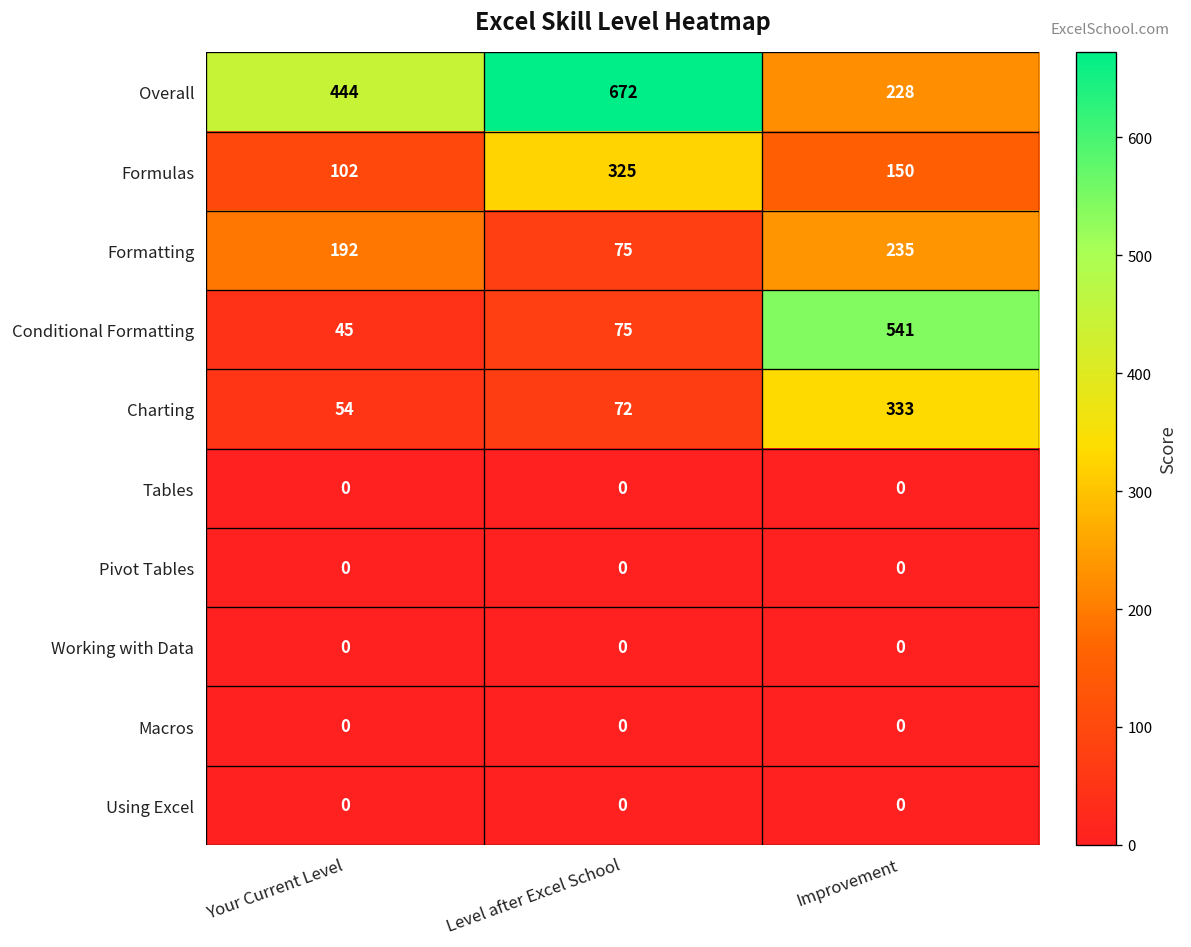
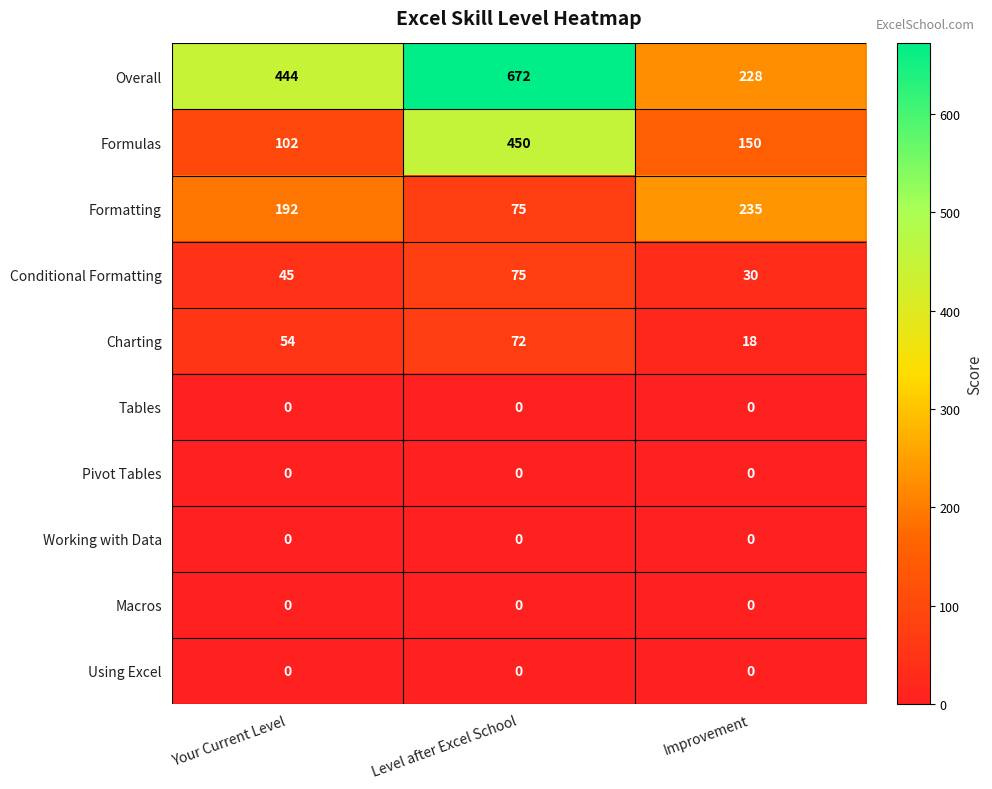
Formulas, Level after Excel School: 325 -> 450
Conditional Formatting, Improvement: 541 -> 30
Charting, Improvement: 333 -> 18
